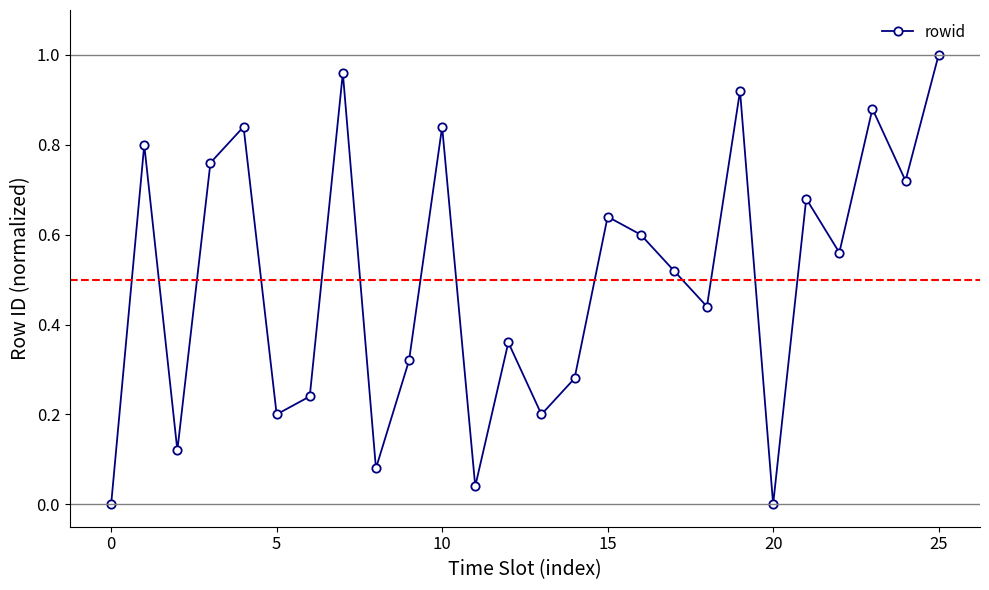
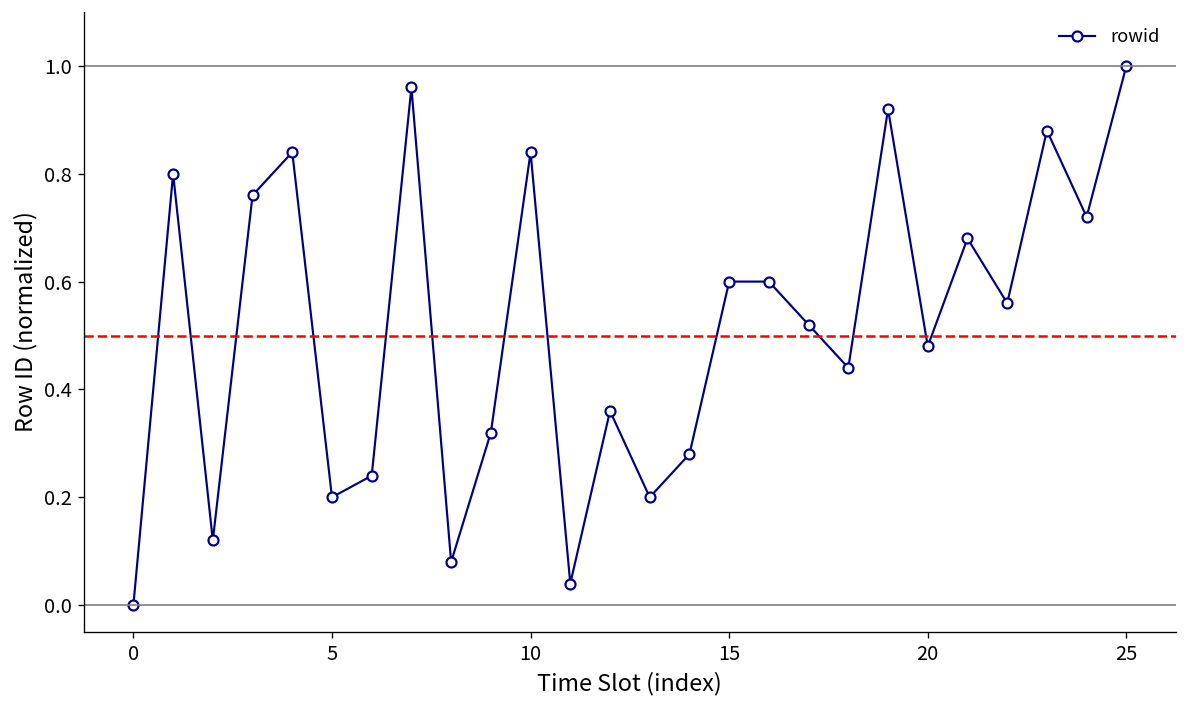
15: 0.64 -> 0.60
20: 0.00 -> 0.48
